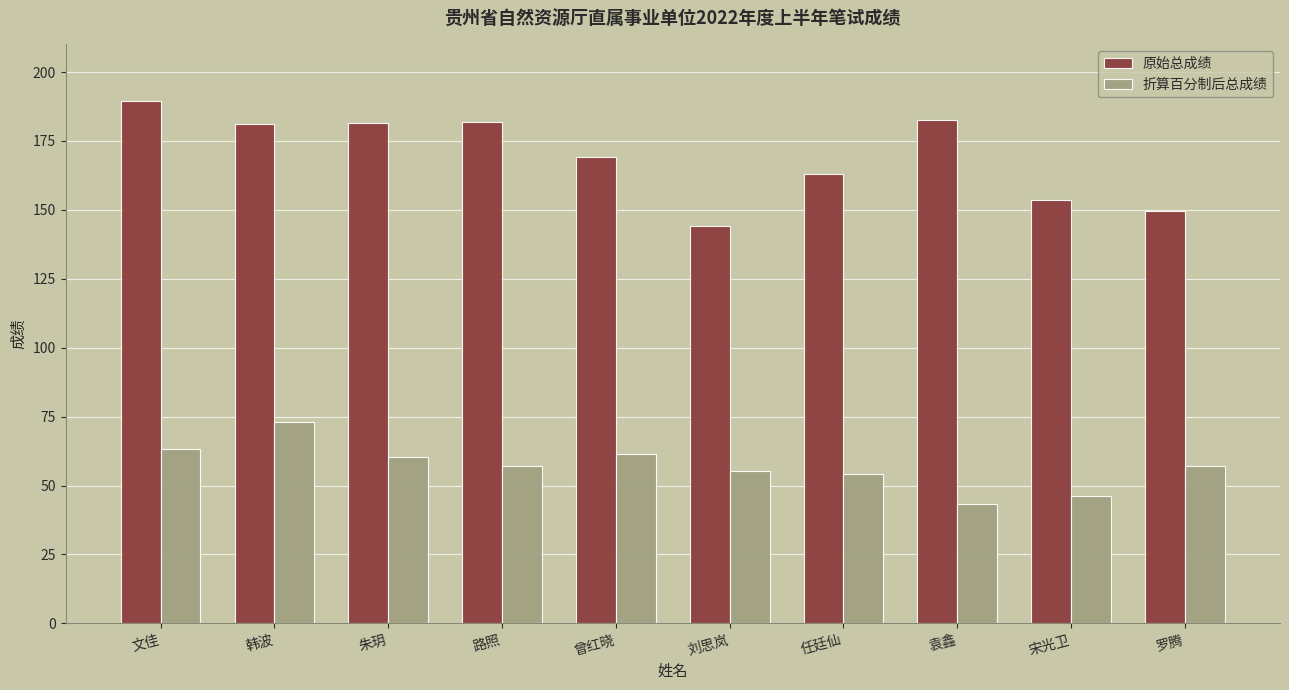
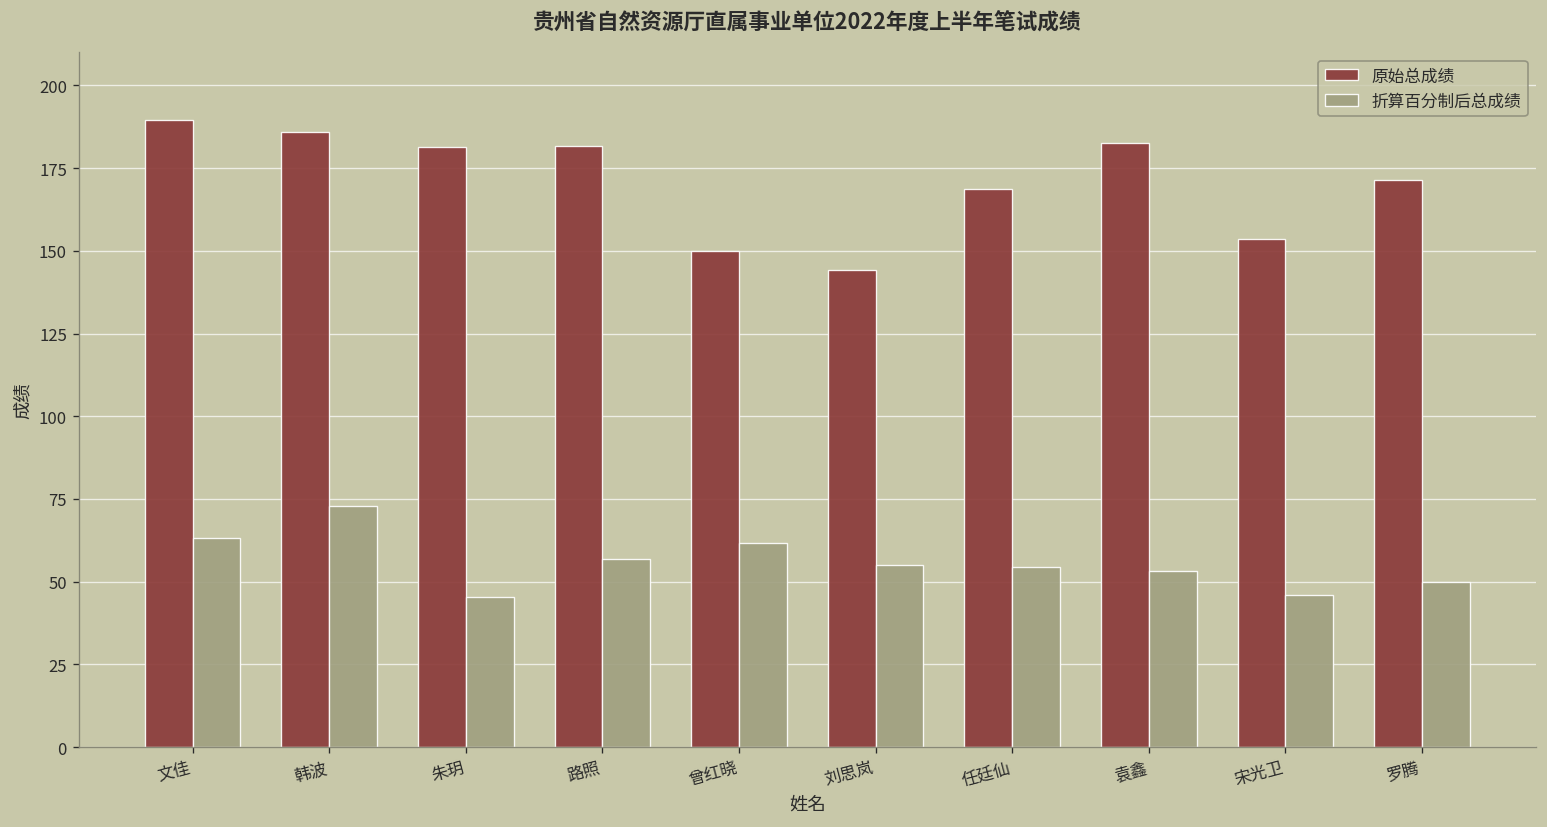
原始总成绩, 韩波: 181 -> 186
折算百分制后总成绩, 朱玥: 61 -> 45
原始总成绩, 曾红晓: 169 -> 150
原始总成绩, 任廷仙: 163 -> 169
折算百分制后总成绩, 袁鑫: 43 -> 53
原始总成绩, 罗腾: 150 -> 171
折算百分制后总成绩, 罗腾: 57 -> 50
